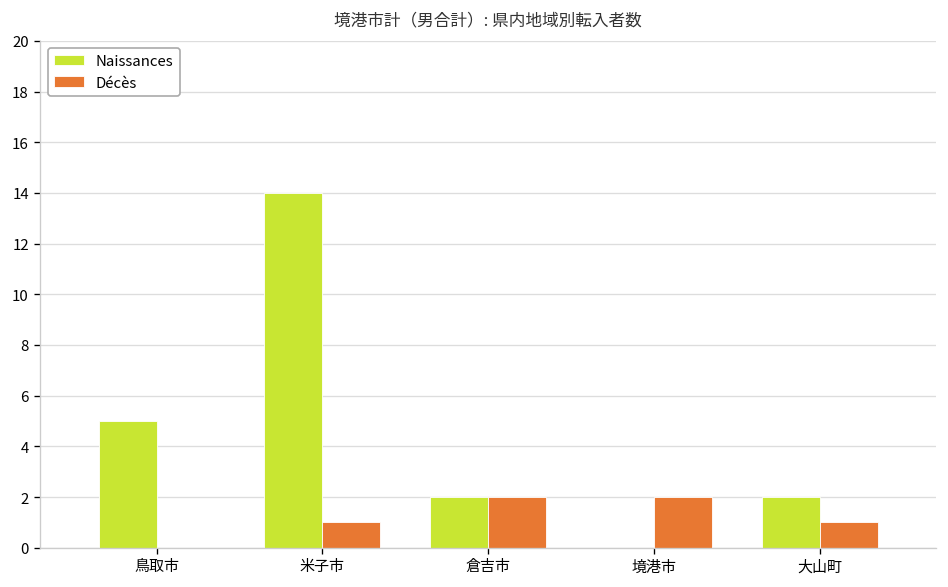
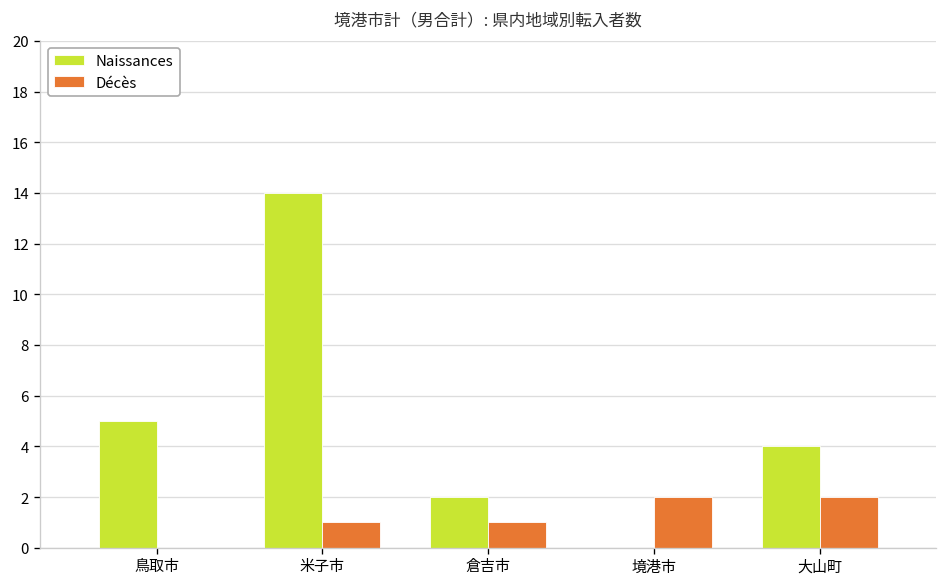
Décès, 倉吉市: 2 -> 1
Naissances, 大山町: 2 -> 4
Décès, 大山町: 1 -> 2
